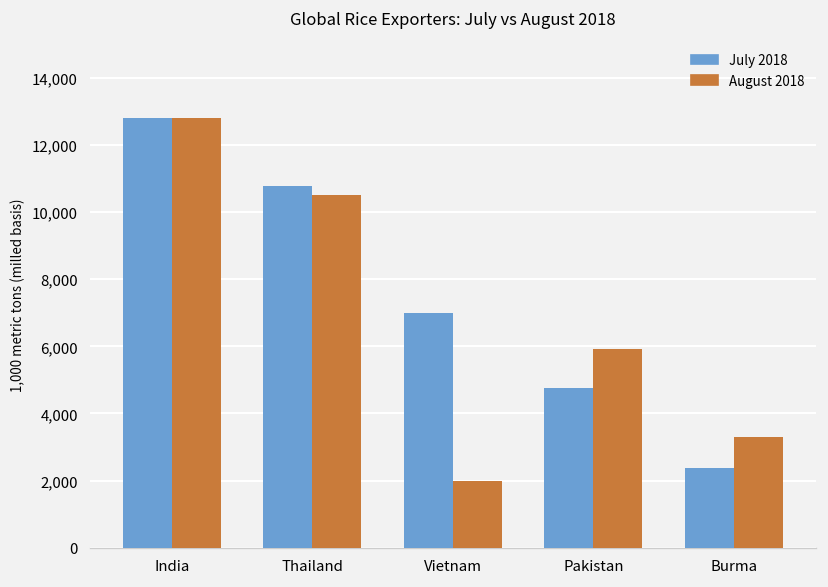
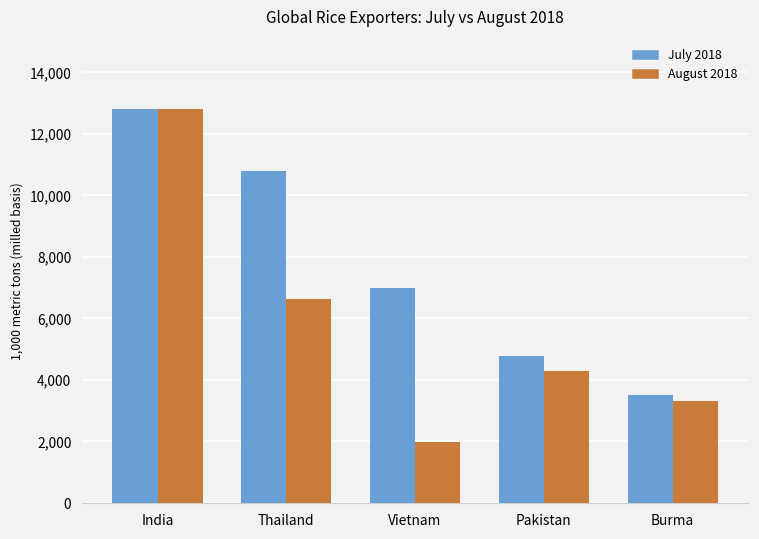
August 2018, Thailand: 10,500 -> 6,600
August 2018, Pakistan: 5,900 -> 4,300
July 2018, Burma: 2,400 -> 3,500
